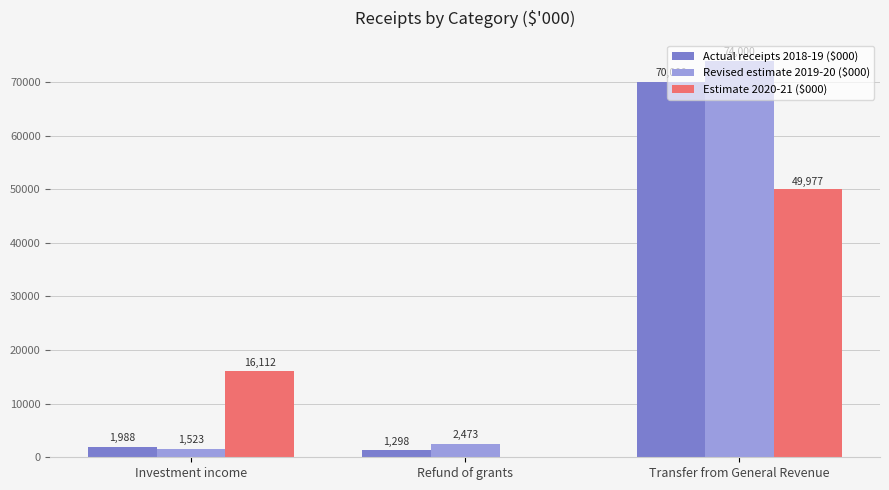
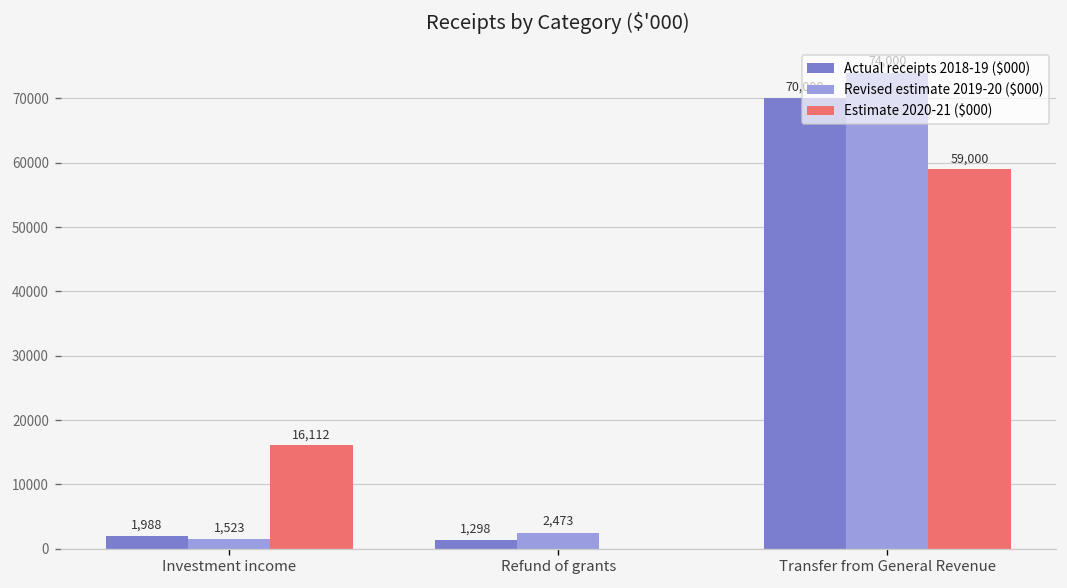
Estimate 2020-21 ($000), Transfer from General Revenue: 49,977 -> 59,000
